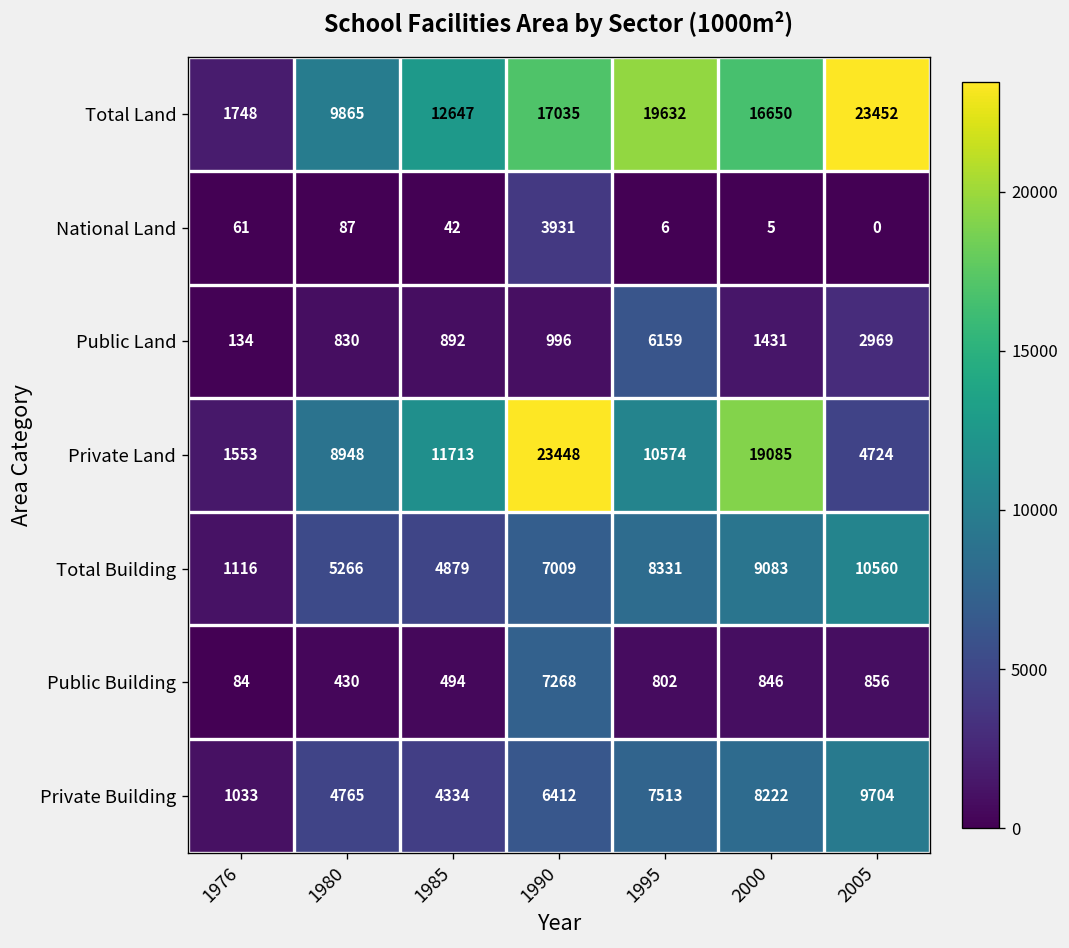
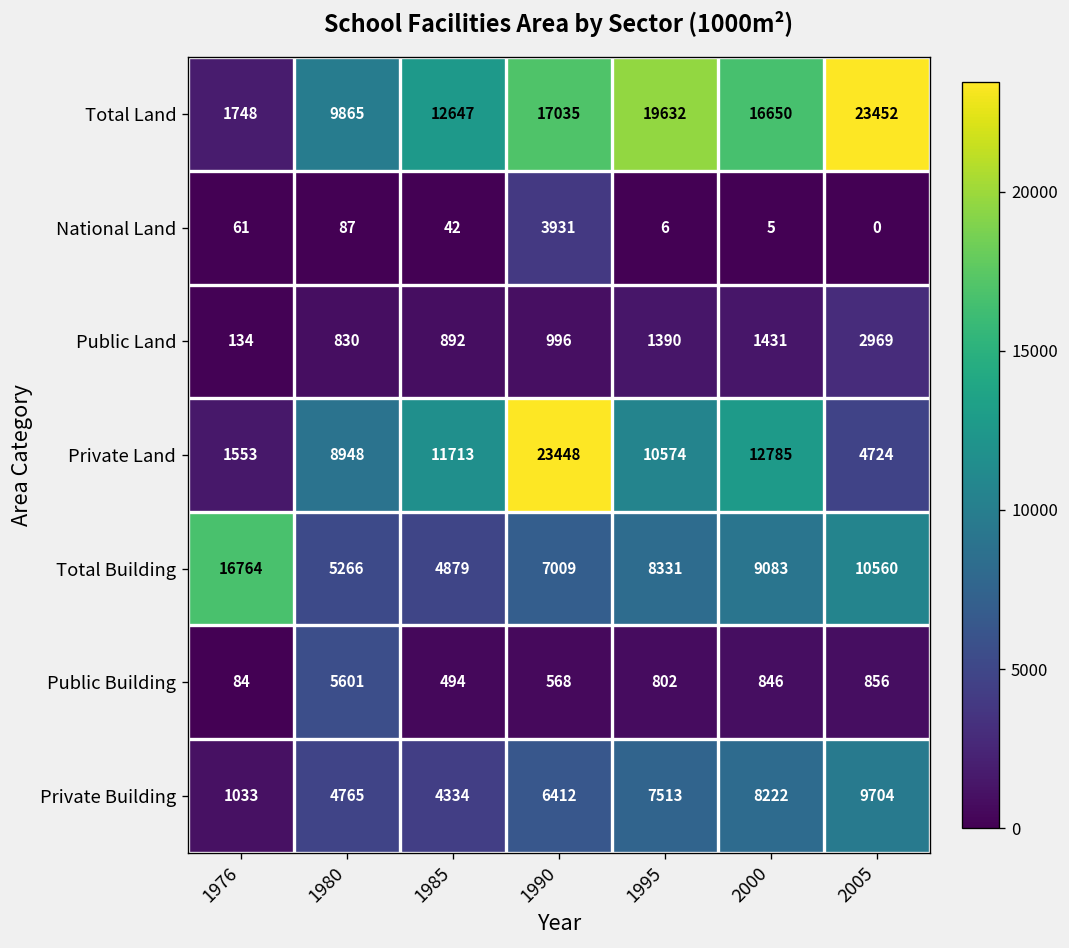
Public Land, 1995: 6159 -> 1390
Private Land, 2000: 19085 -> 12785
Total Building, 1976: 1116 -> 16764
Public Building, 1980: 430 -> 5601
Public Building, 1990: 7268 -> 568
